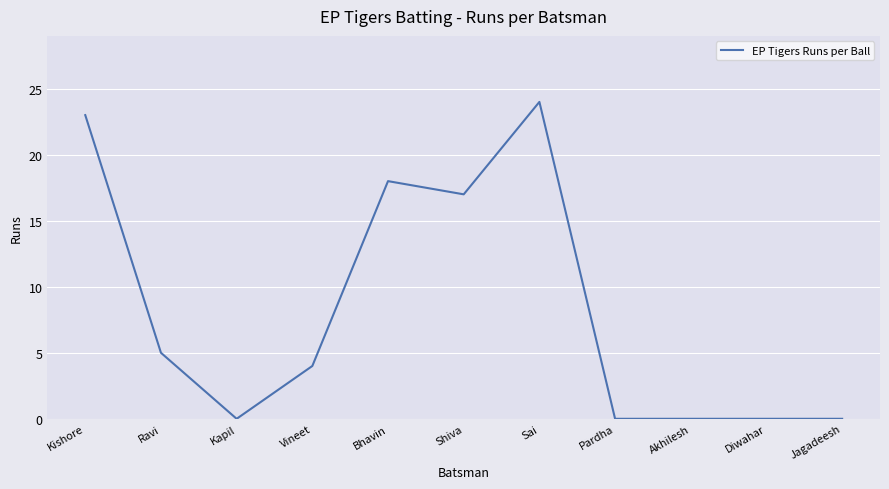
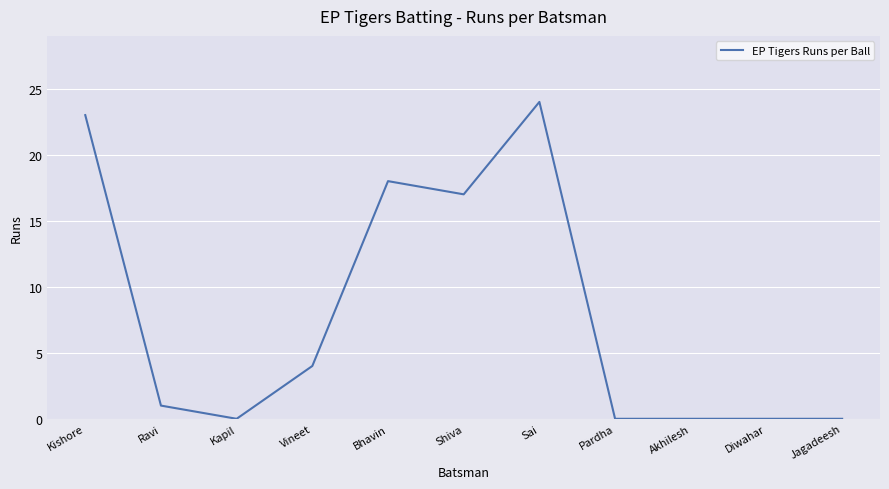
Ravi: 5 -> 1
